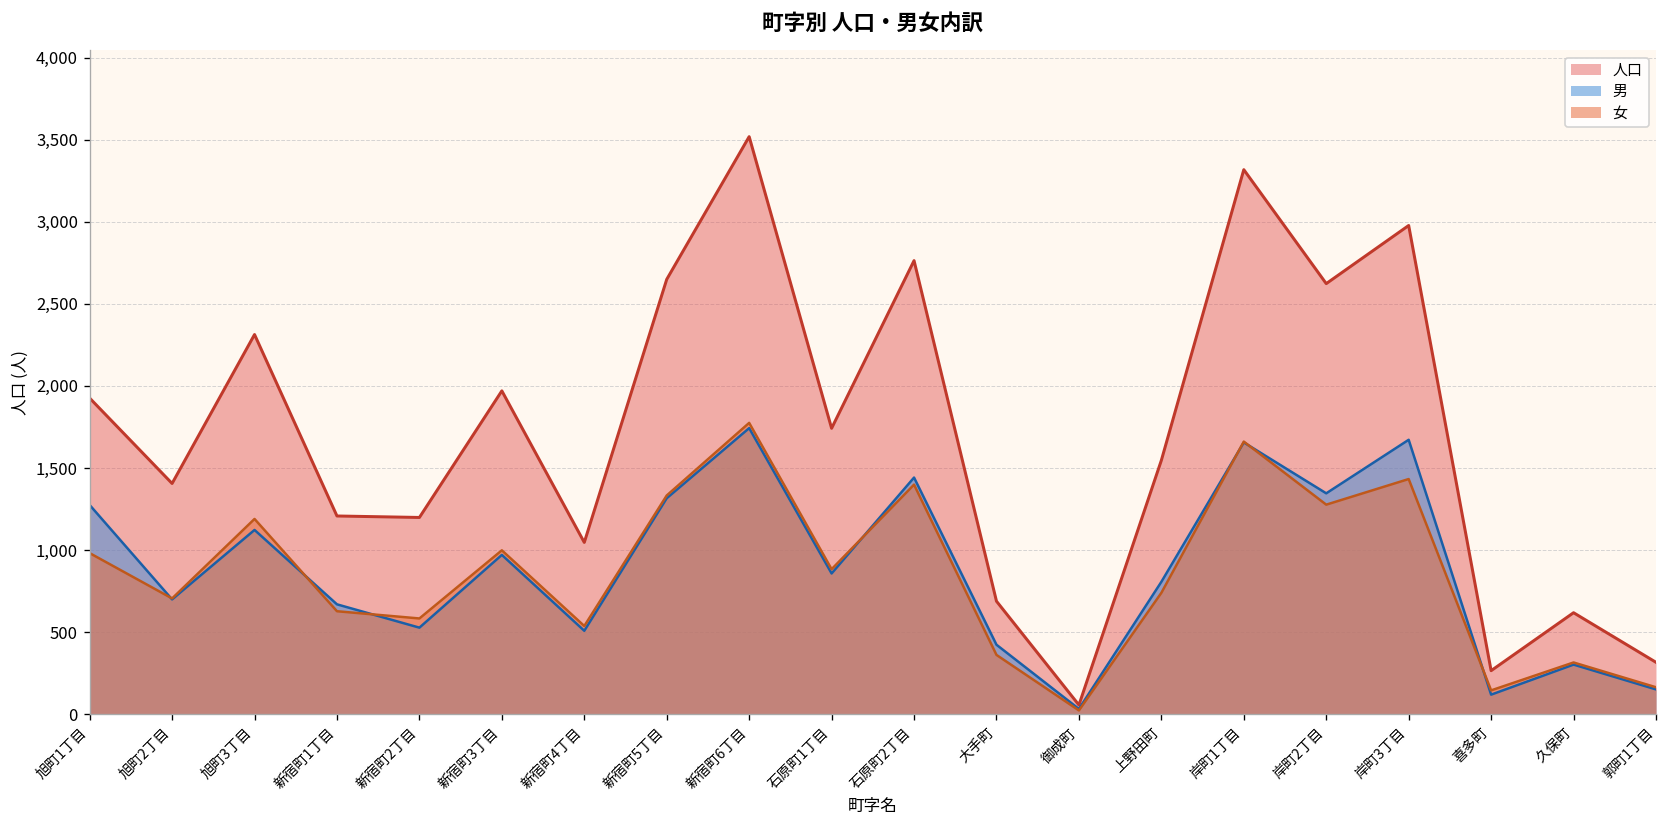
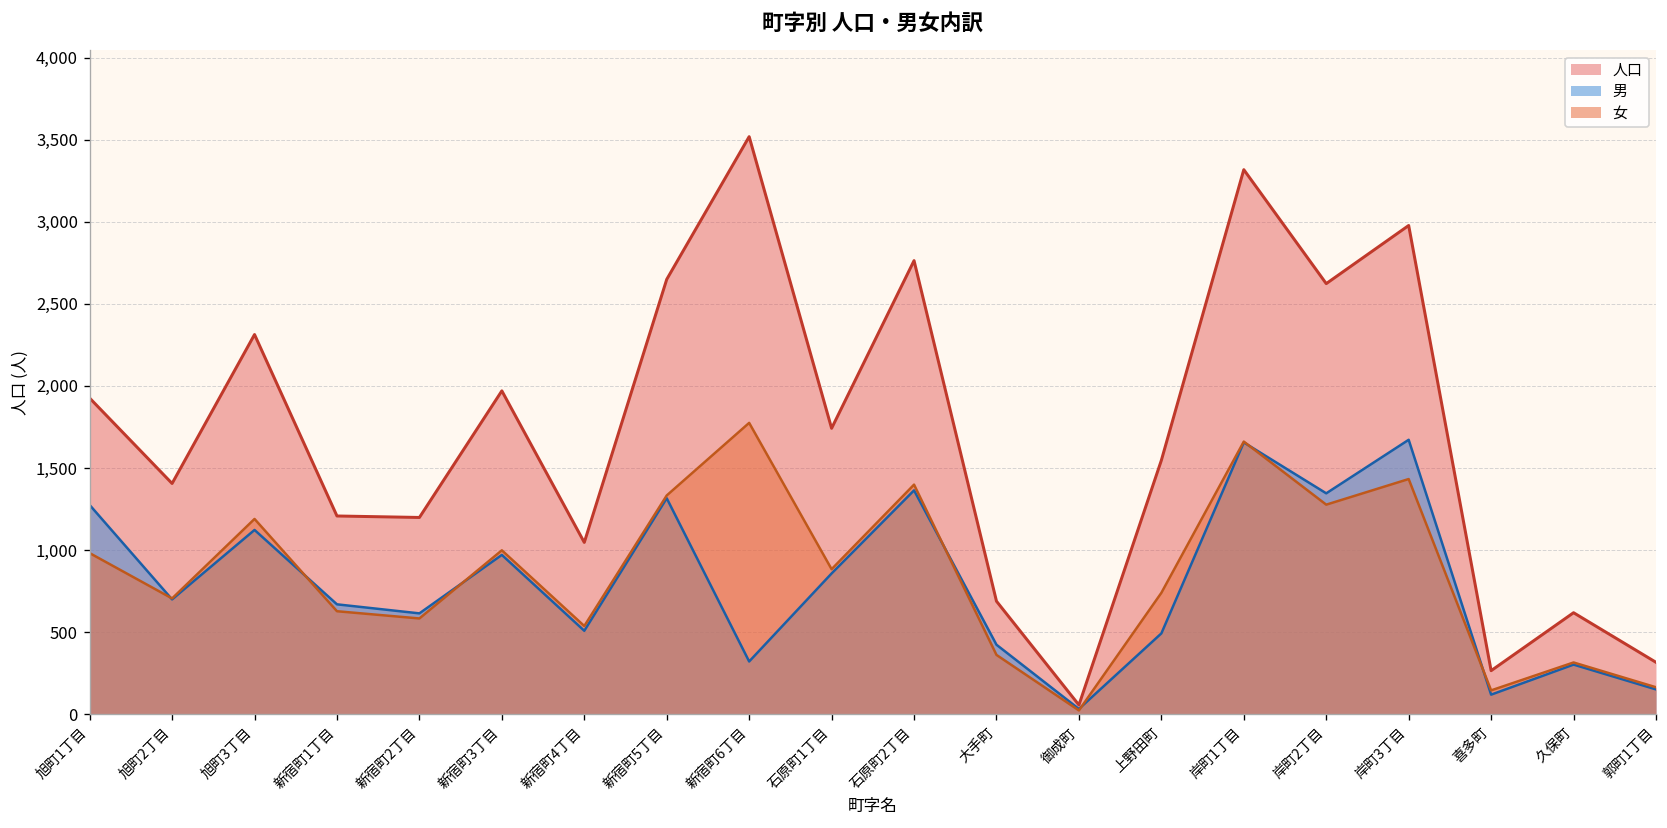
男, 新宿町2丁目: 530 -> 620
男, 新宿町6丁目: 1,740 -> 320
男, 石原町2丁目: 1,440 -> 1,360
男, 上野田町: 810 -> 490
